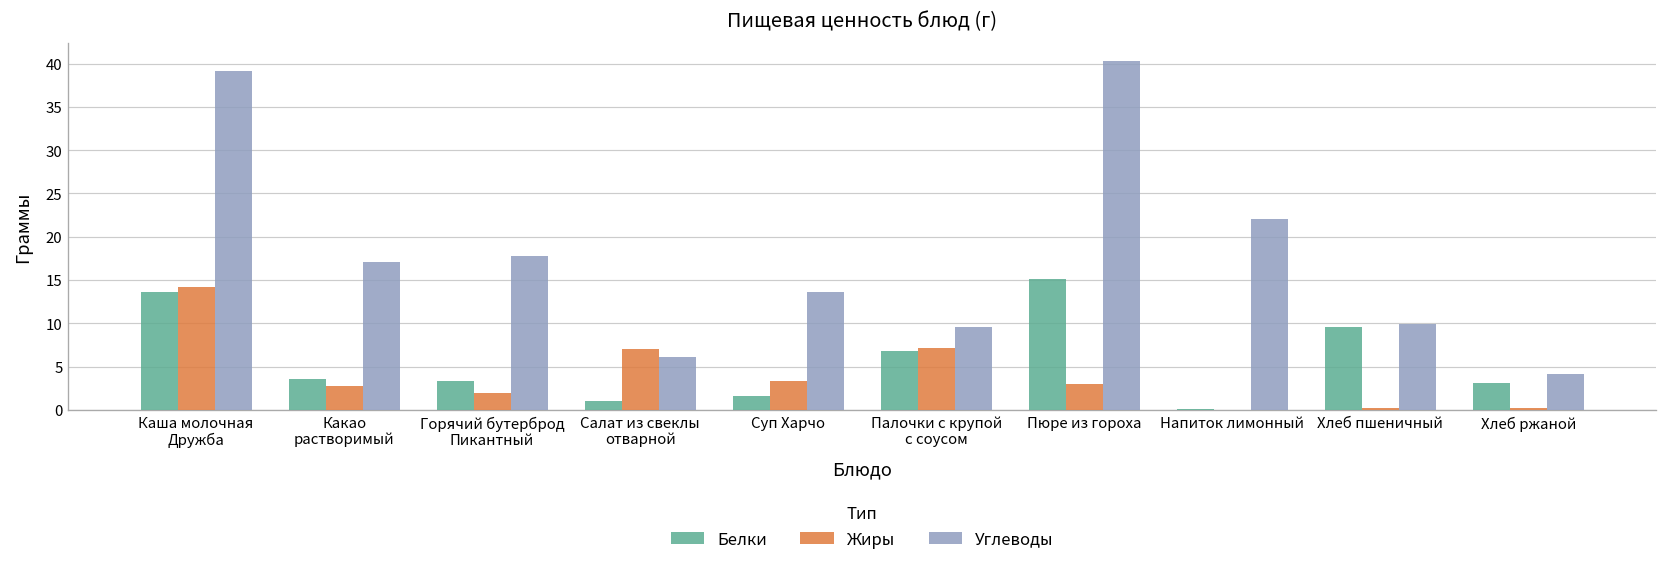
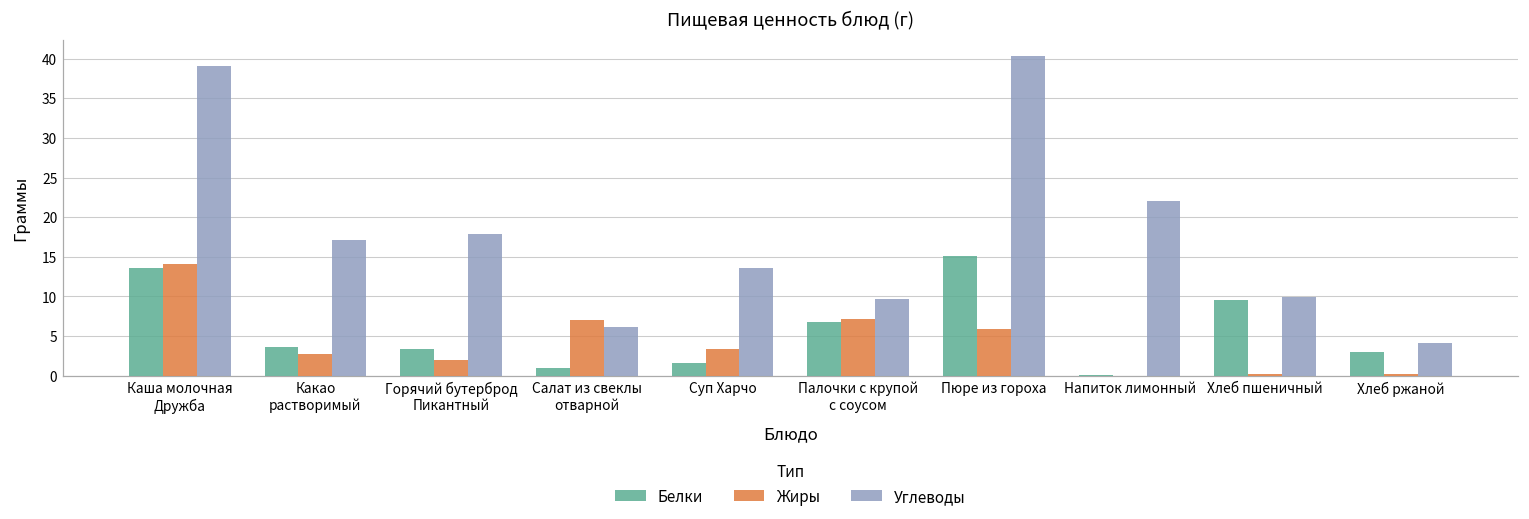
Жиры, Пюре из гороха: 3 -> 6
